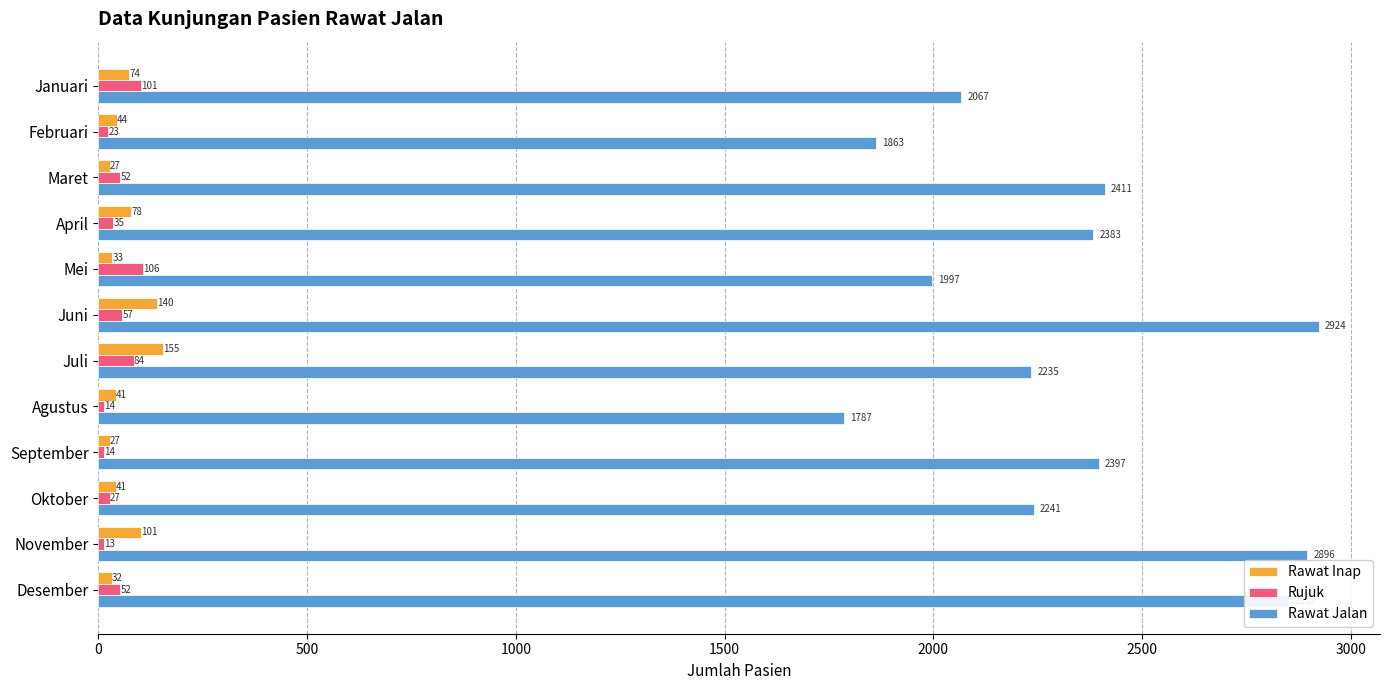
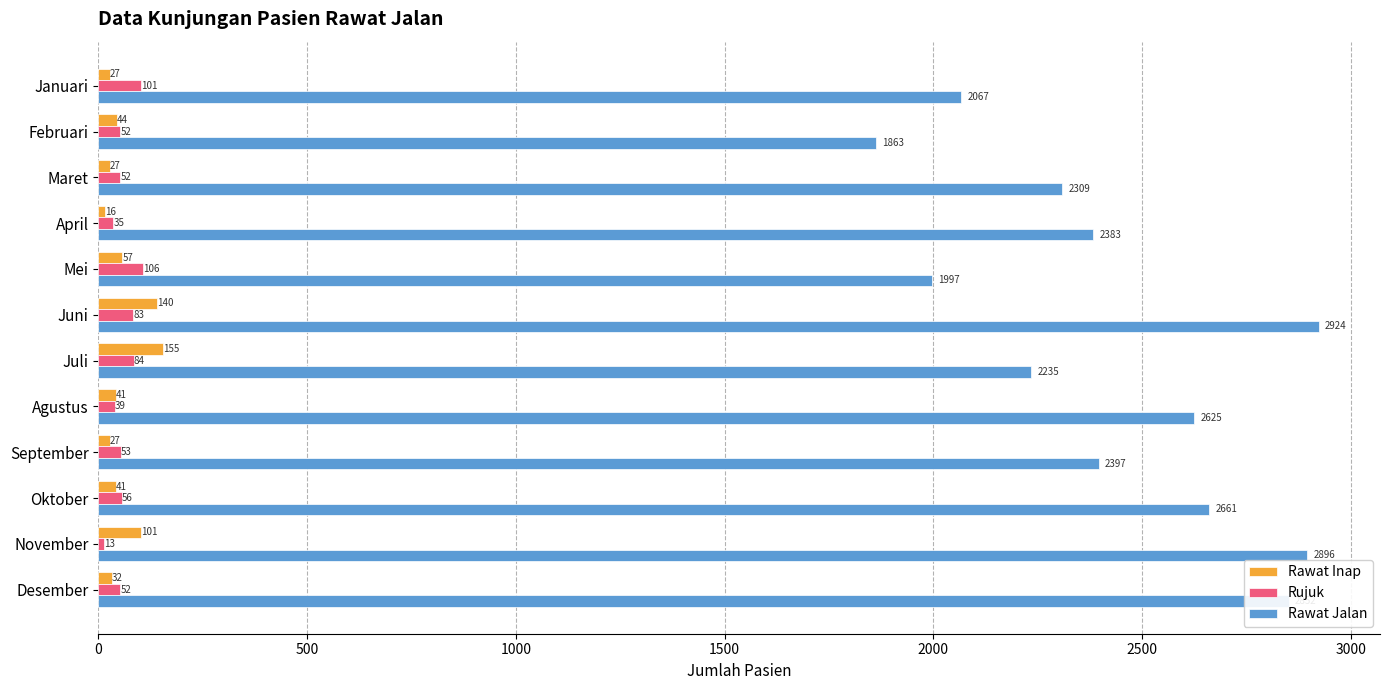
Rawat Inap, Januari: 74 -> 27
Rujuk, Februari: 23 -> 52
Rawat Jalan, Maret: 2411 -> 2309
Rawat Inap, April: 78 -> 16
Rawat Inap, Mei: 33 -> 57
Rujuk, Juni: 57 -> 83
Rujuk, Agustus: 14 -> 39
Rawat Jalan, Agustus: 1787 -> 2625
Rujuk, September: 14 -> 53
Rujuk, Oktober: 27 -> 56
Rawat Jalan, Oktober: 2241 -> 2661
